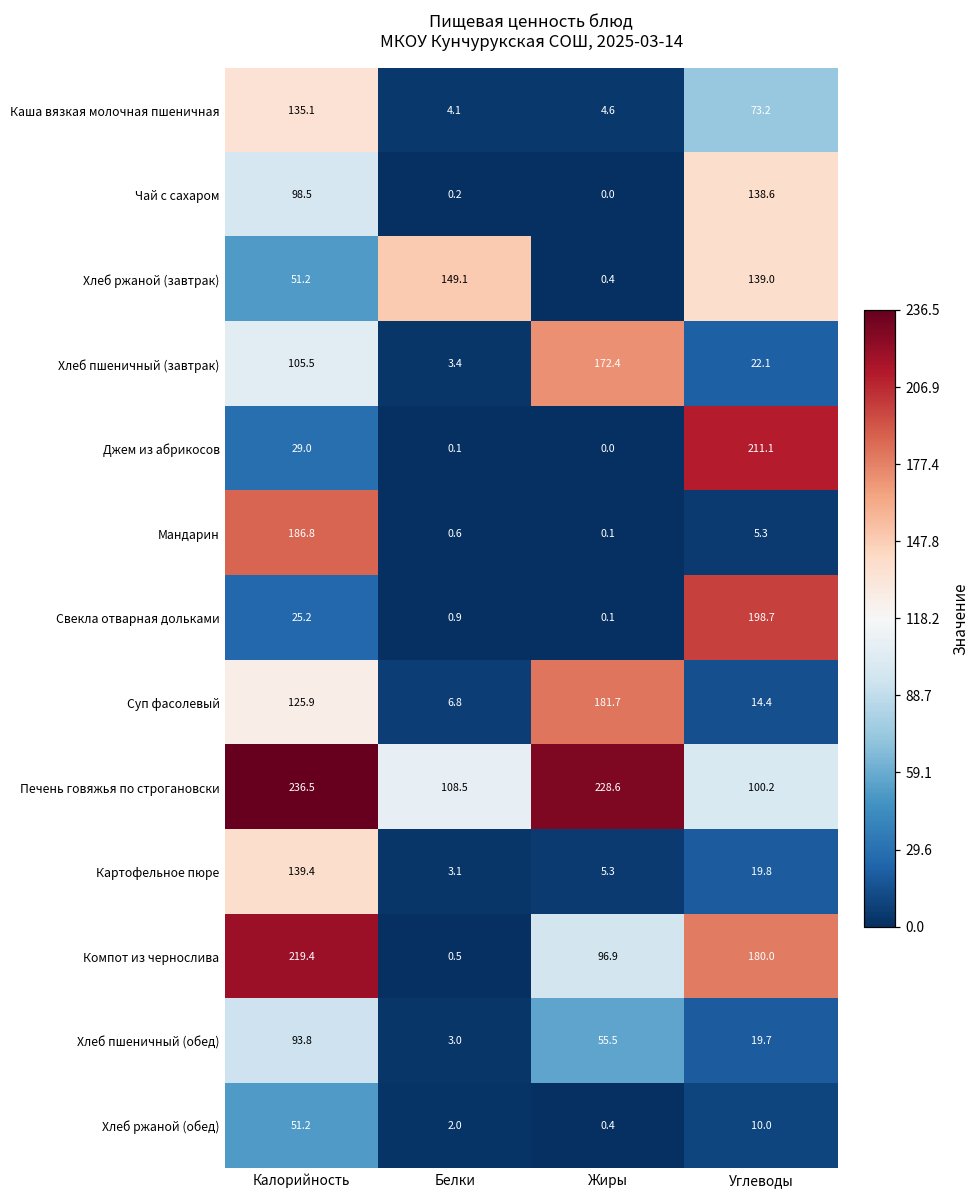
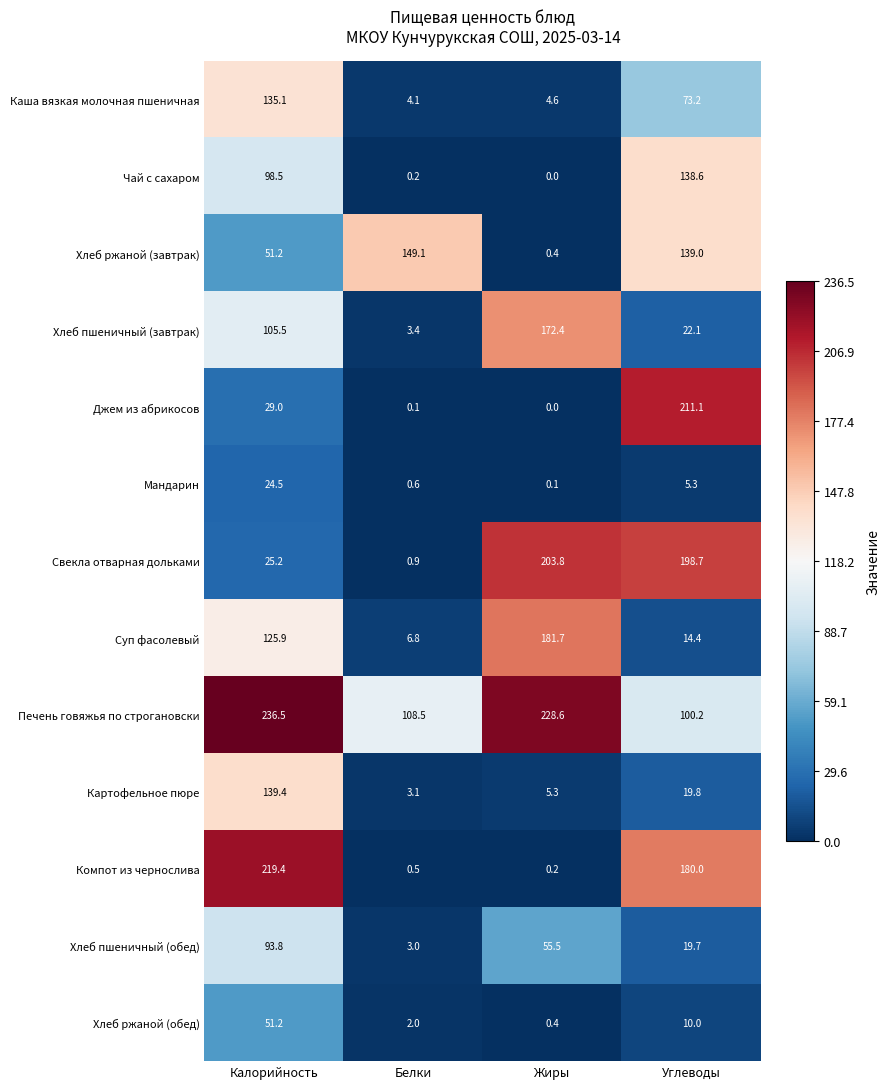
Мандарин, Калорийность: 186.8 -> 24.5
Свекла отварная дольками, Жиры: 0.1 -> 203.8
Компот из чернослива, Жиры: 96.9 -> 0.2
